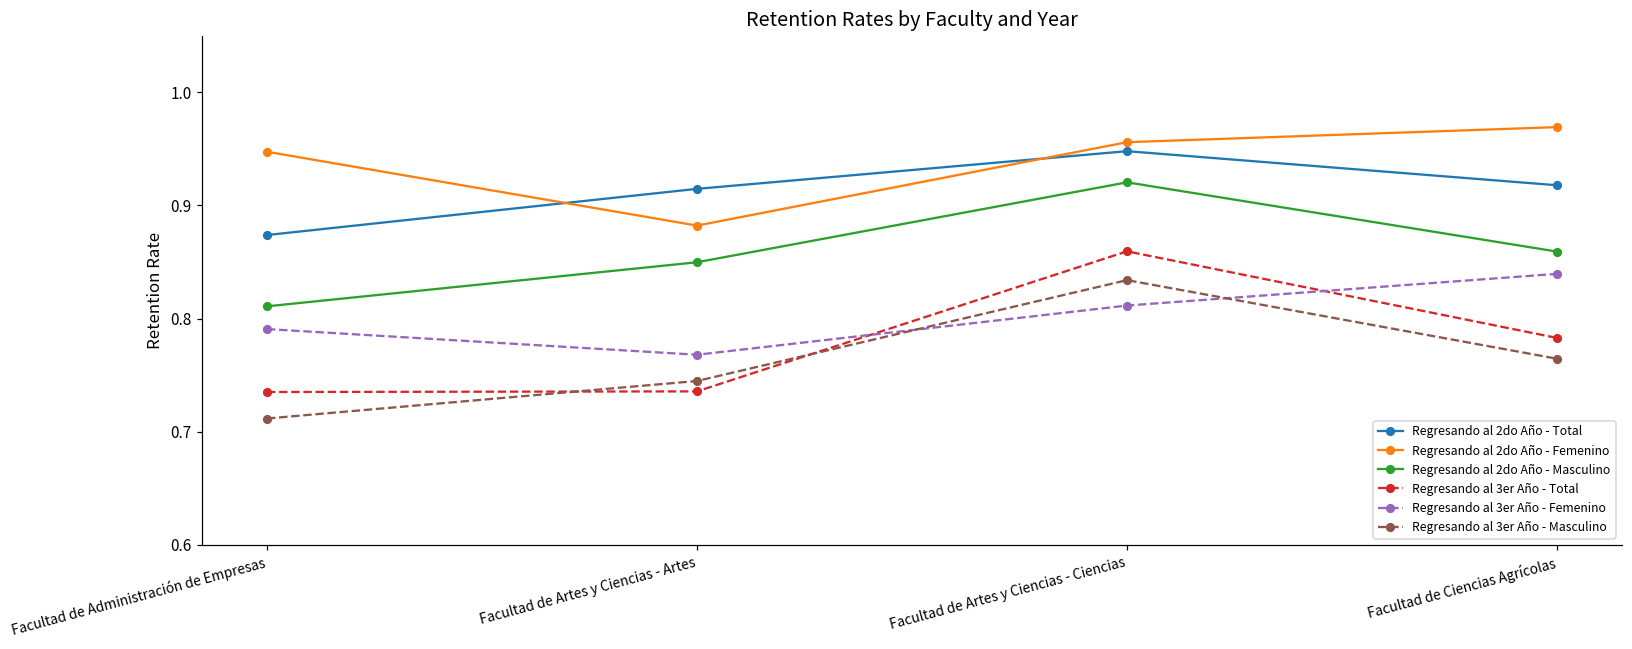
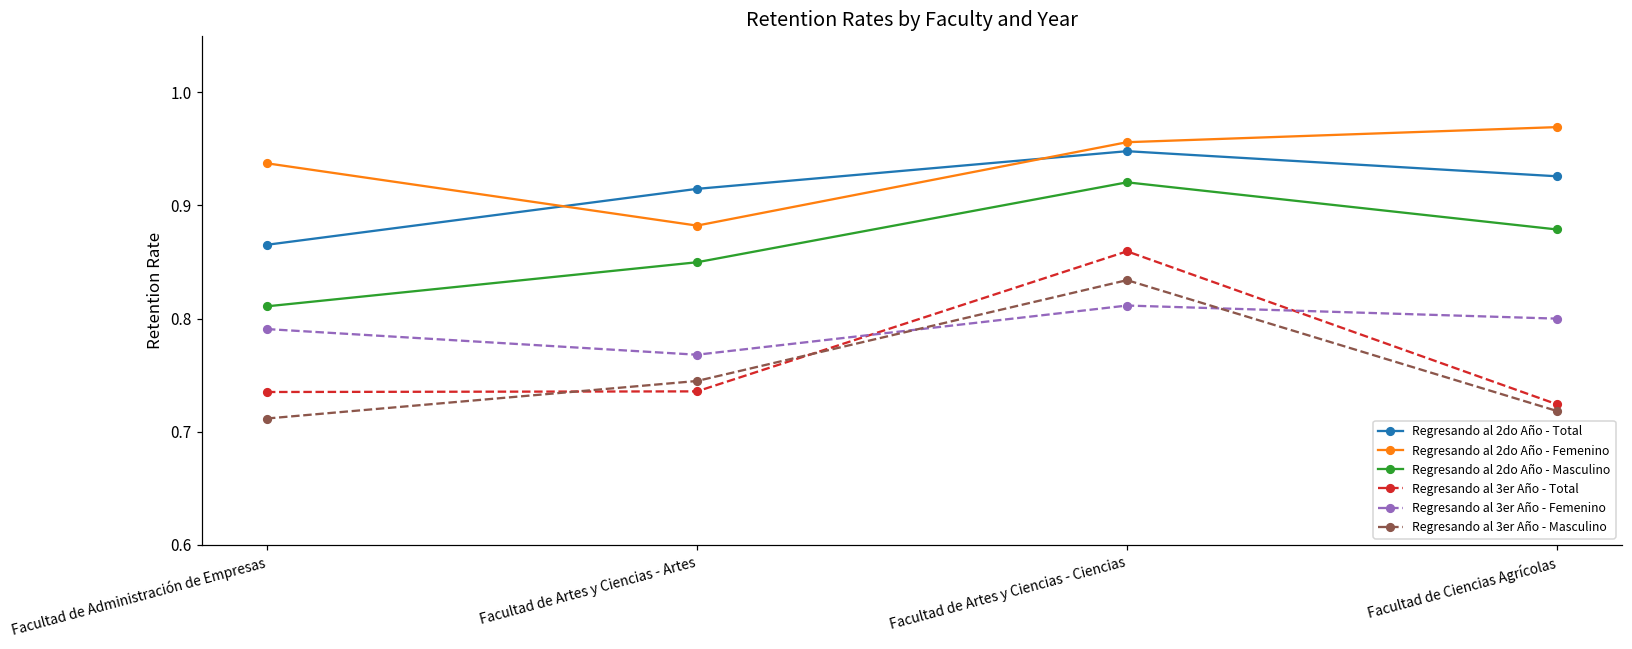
Regresando al 2do Año - Total, Facultad de Administración de Empresas: 0.874 -> 0.865
Regresando al 2do Año - Femenino, Facultad de Administración de Empresas: 0.947 -> 0.937
Regresando al 2do Año - Total, Facultad de Ciencias Agrícolas: 0.918 -> 0.926
Regresando al 2do Año - Masculino, Facultad de Ciencias Agrícolas: 0.859 -> 0.879
Regresando al 3er Año - Total, Facultad de Ciencias Agrícolas: 0.783 -> 0.724
Regresando al 3er Año - Femenino, Facultad de Ciencias Agrícolas: 0.840 -> 0.800
Regresando al 3er Año - Masculino, Facultad de Ciencias Agrícolas: 0.765 -> 0.718
